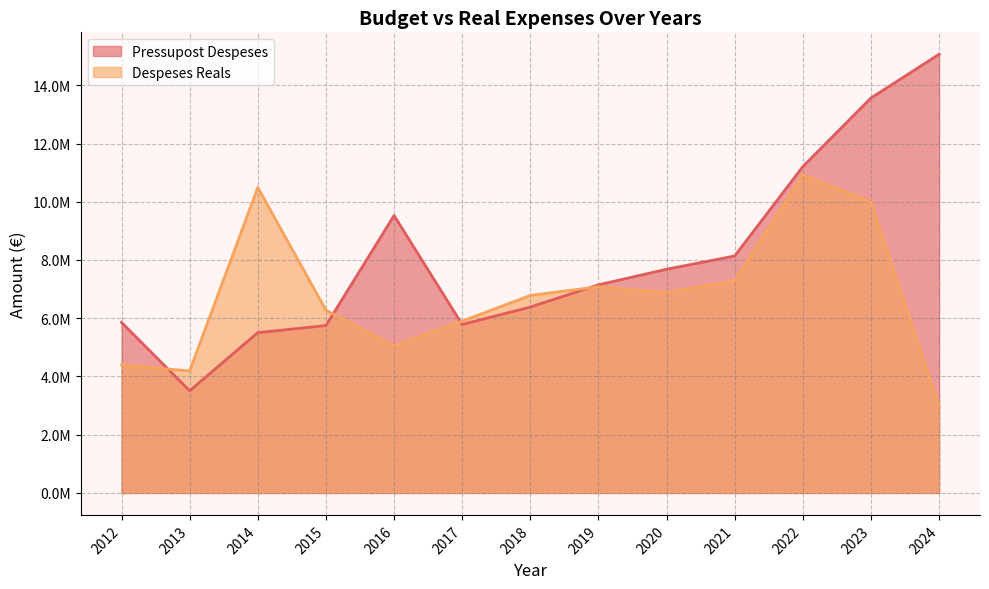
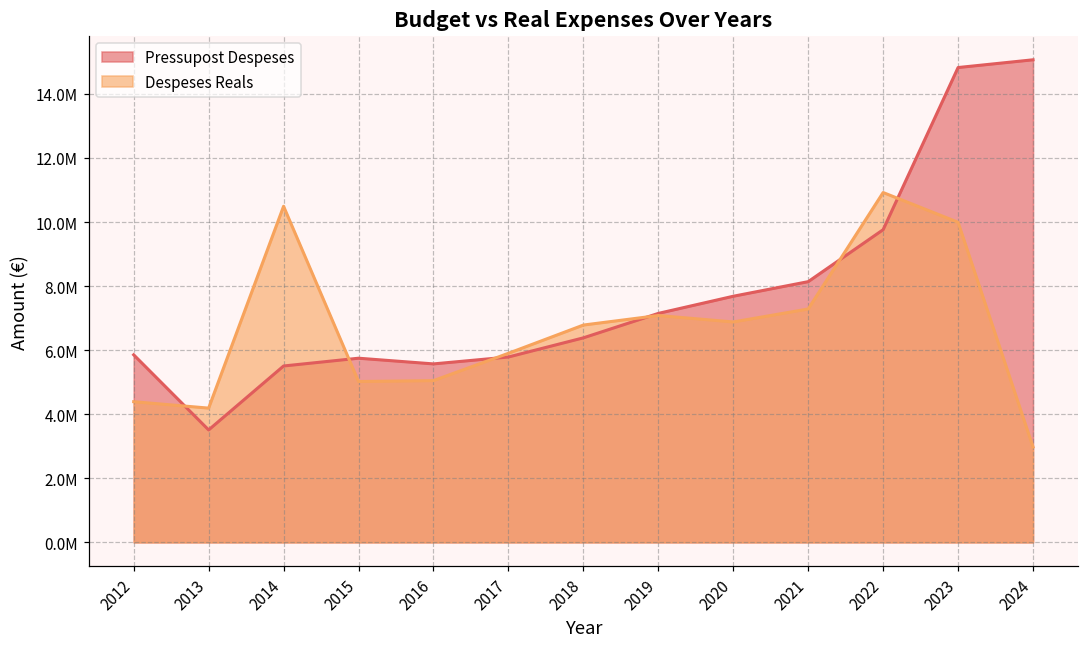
Despeses Reals, 2015: 6300000 -> 5000000
Pressupost Despeses, 2016: 9500000 -> 5600000
Pressupost Despeses, 2022: 11200000 -> 9800000
Pressupost Despeses, 2023: 13600000 -> 14800000
